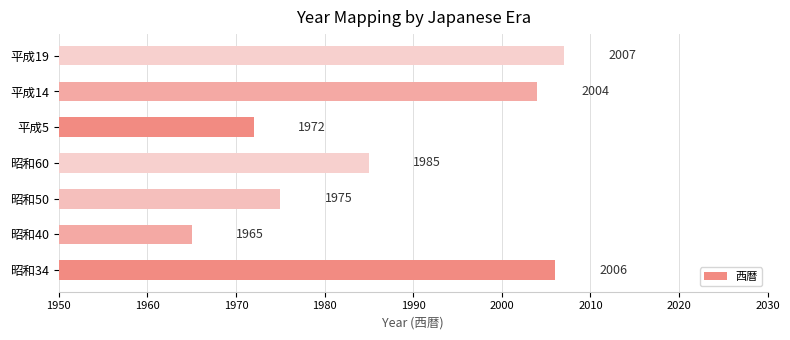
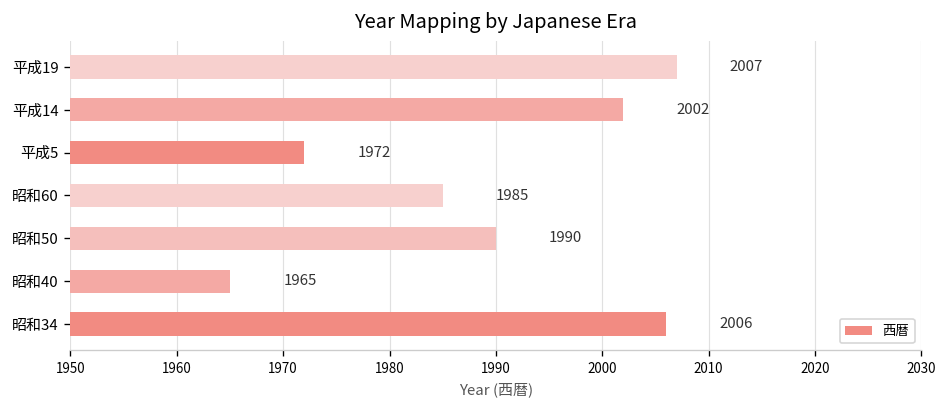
平成14: 2004 -> 2002
昭和50: 1975 -> 1990
